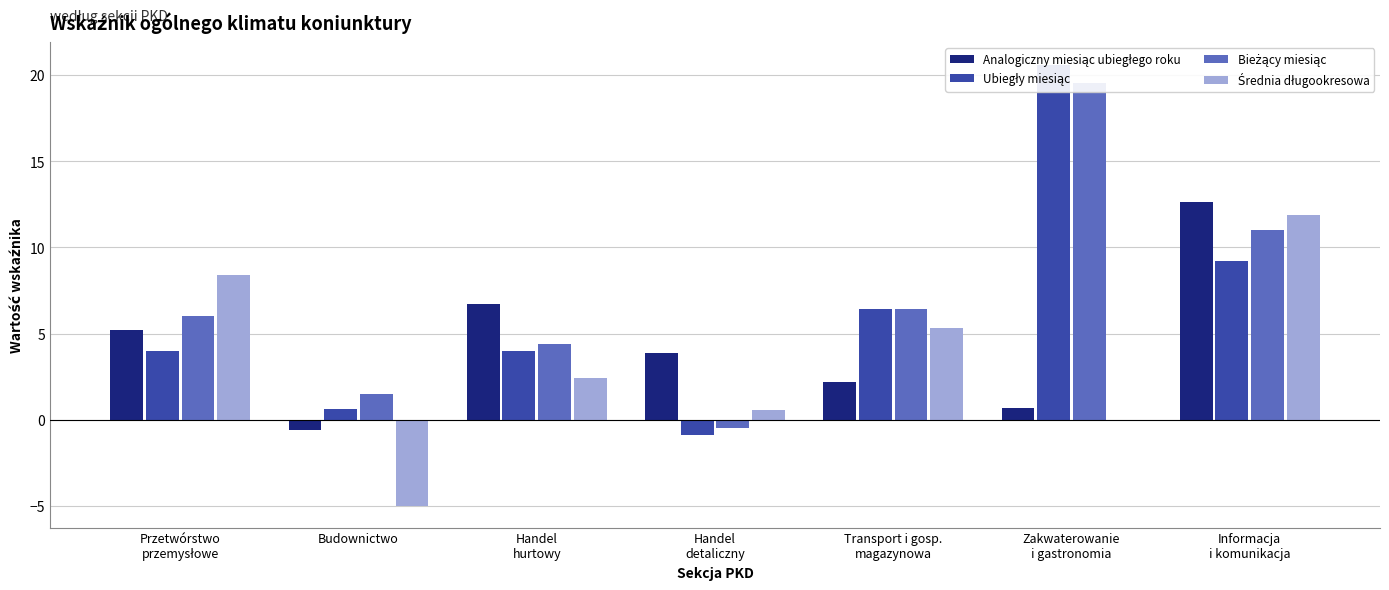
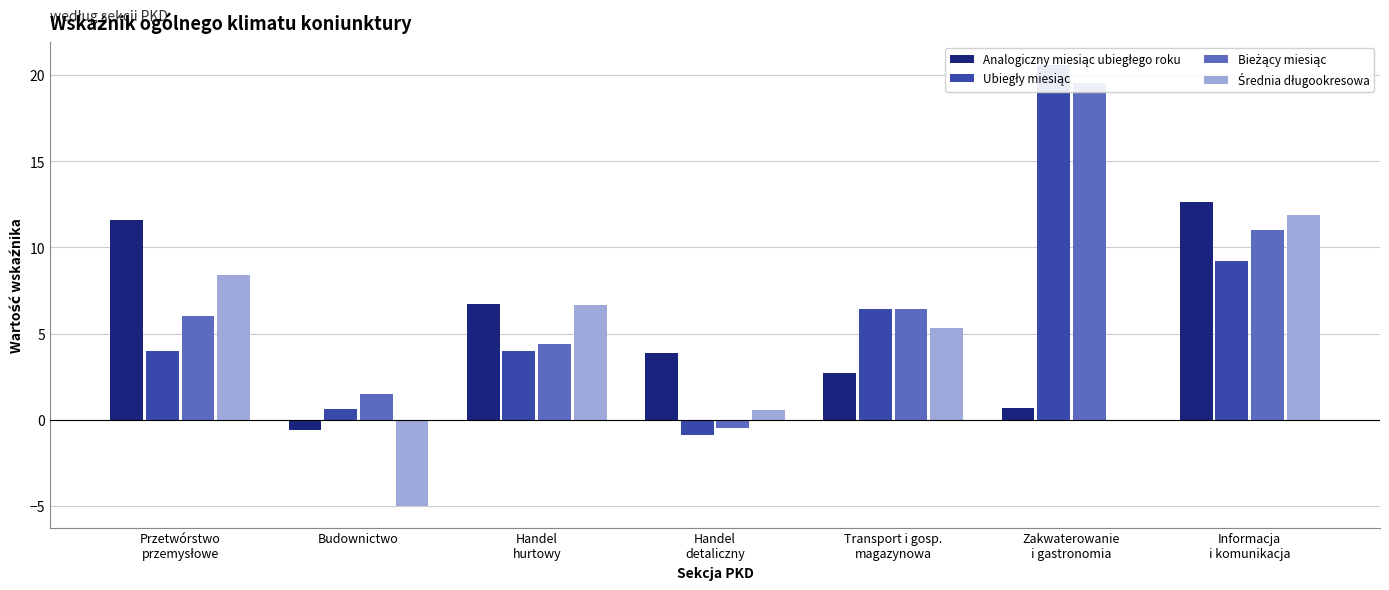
Analogiczny miesiąc ubiegłego roku, Przetwórstwo przemysłowe: 5.2 -> 11.6
Średnia długookresowa, Handel hurtowy: 2.4 -> 6.6
Analogiczny miesiąc ubiegłego roku, Transport i gosp. magazynowa: 2.2 -> 2.7
